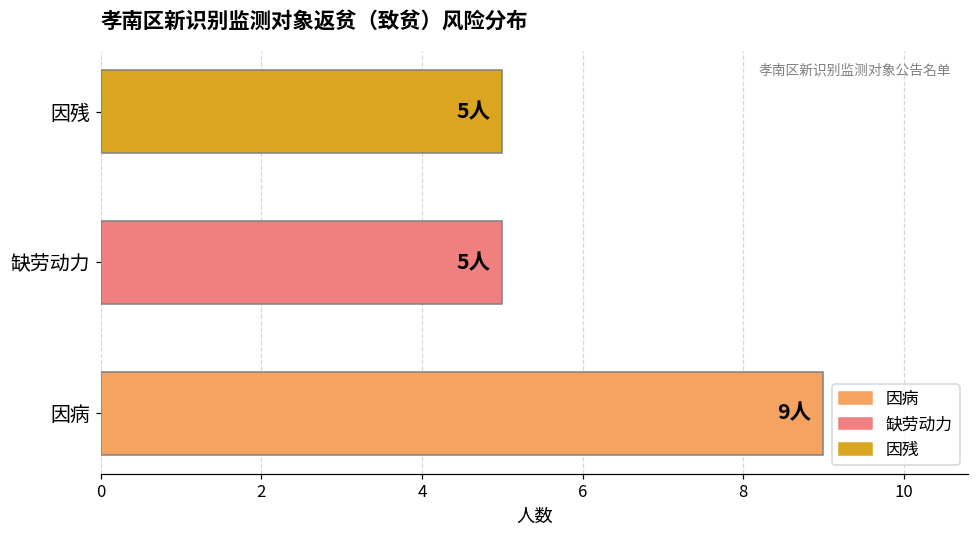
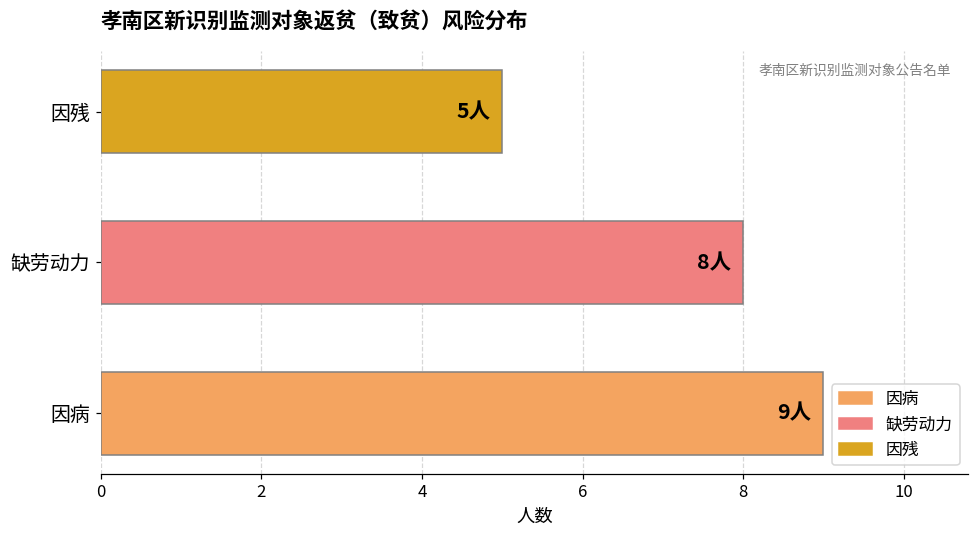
缺劳动力: 5人 -> 8人
